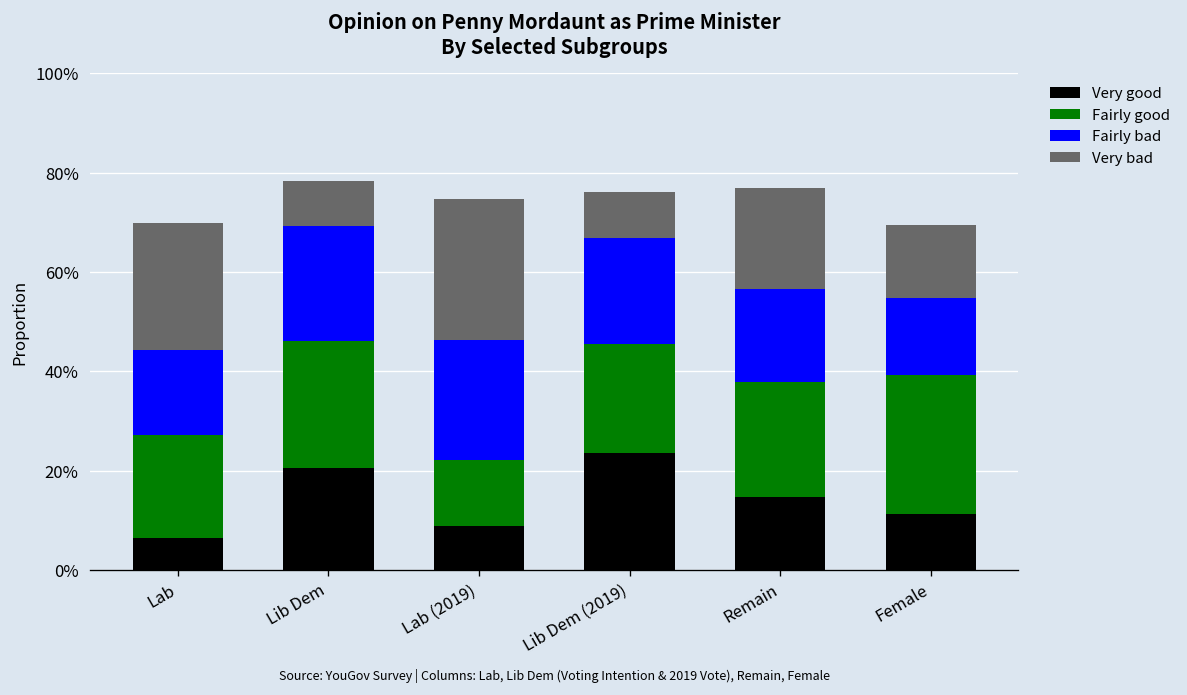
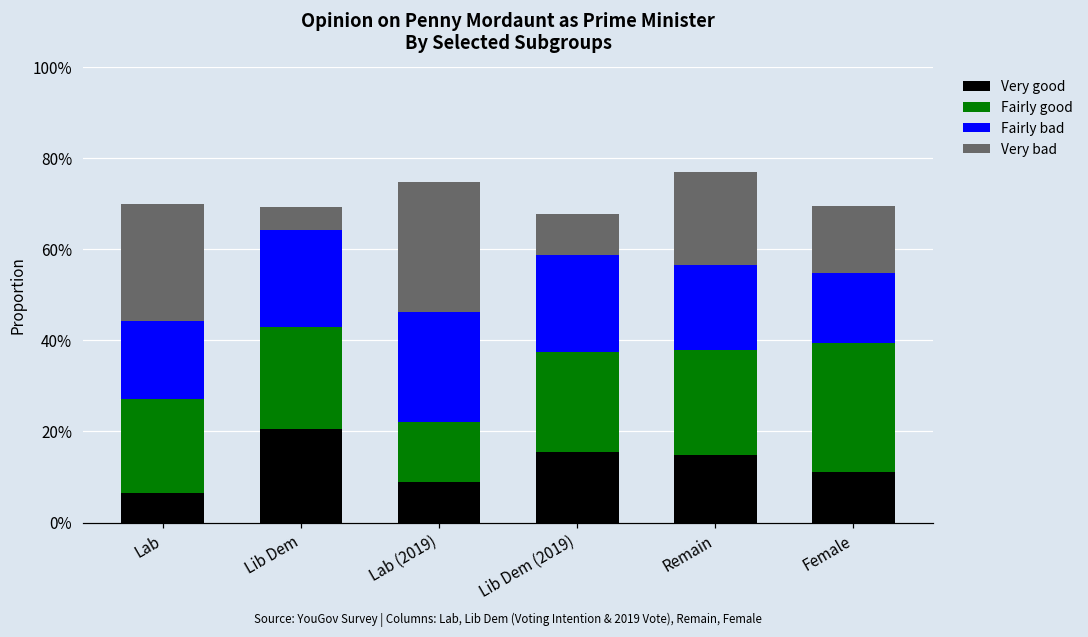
Fairly good, Lib Dem: 26% -> 23%
Fairly bad, Lib Dem: 23% -> 21%
Very bad, Lib Dem: 9% -> 5%
Very good, Lib Dem (2019): 24% -> 15%
